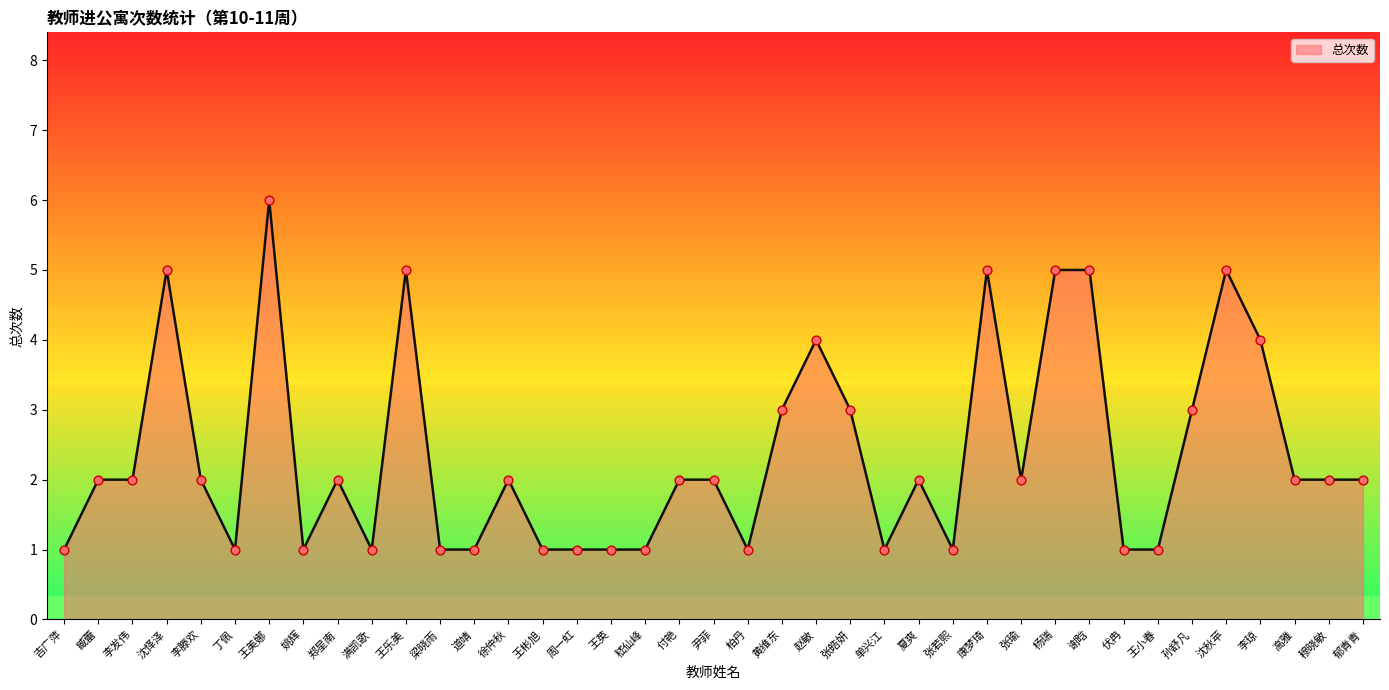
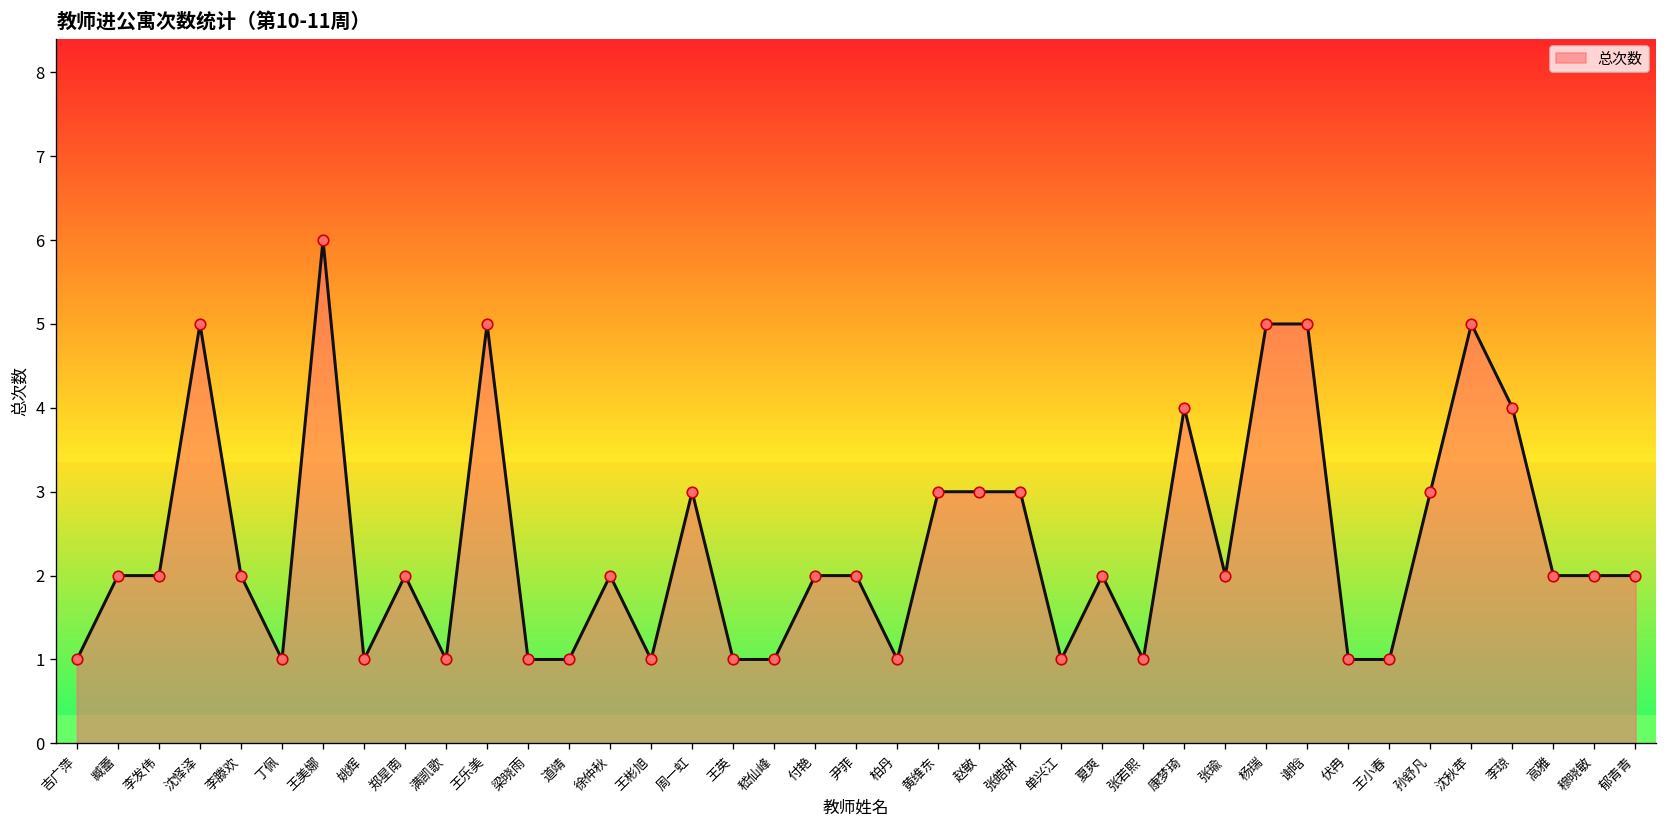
周一虹: 1 -> 3
赵敏: 4 -> 3
康梦琦: 5 -> 4
